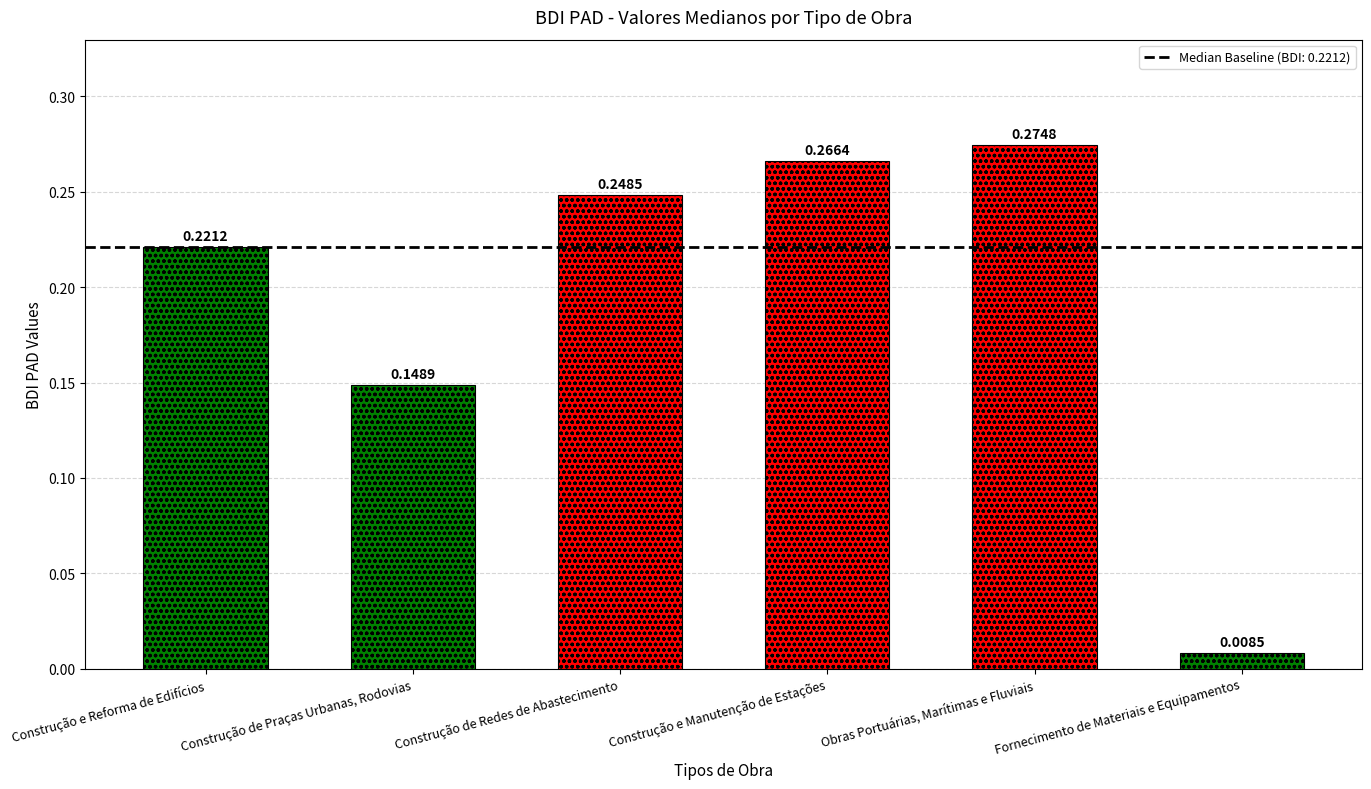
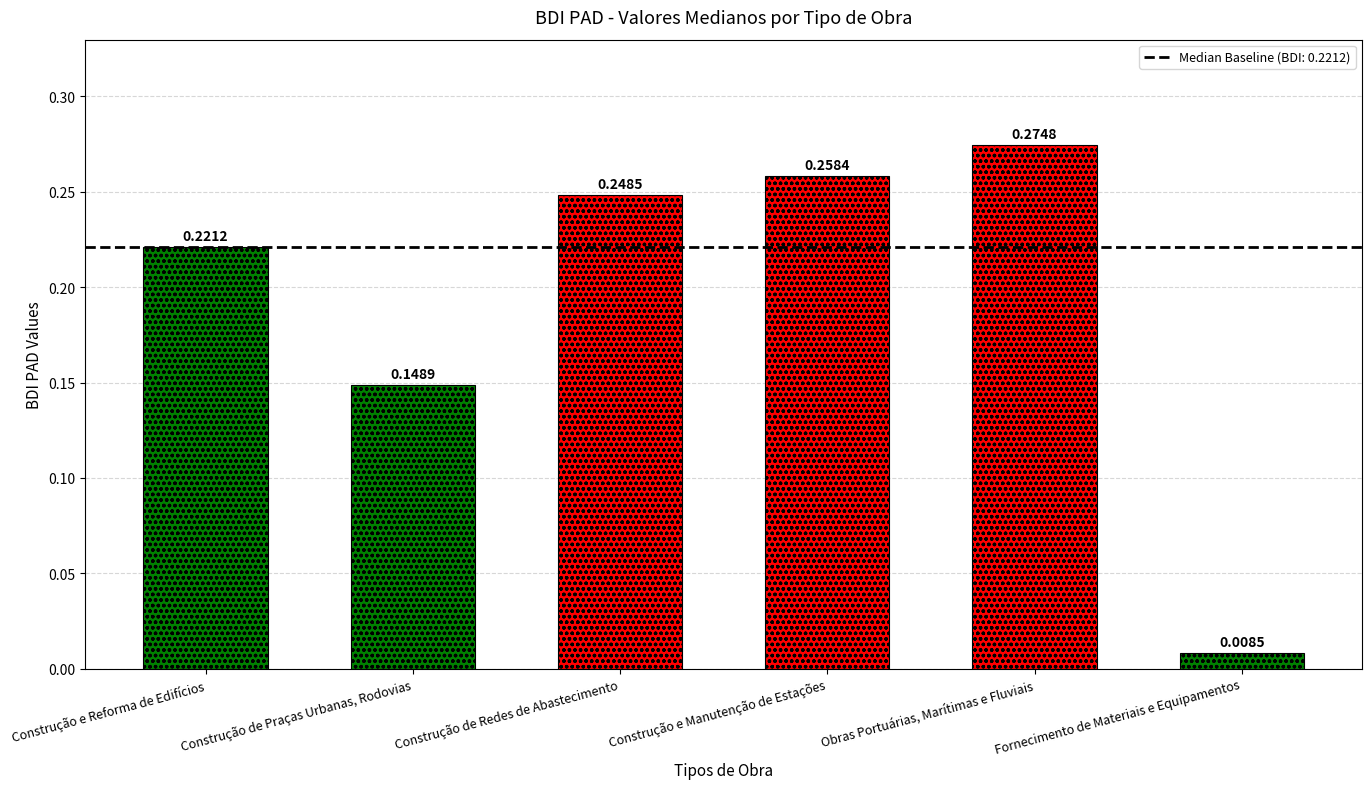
Construção e Manutenção de Estações: 0.2664 -> 0.2584
